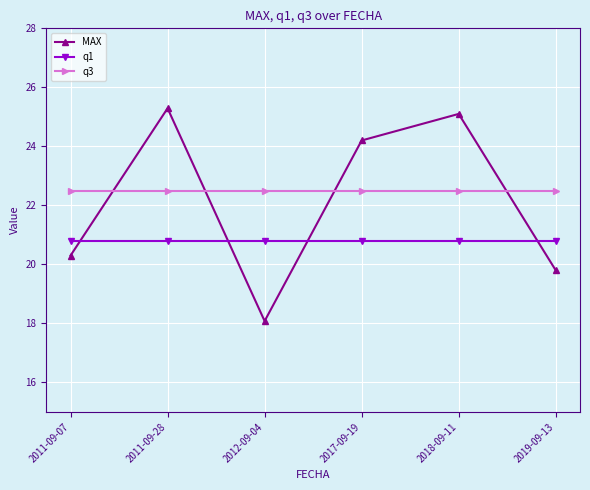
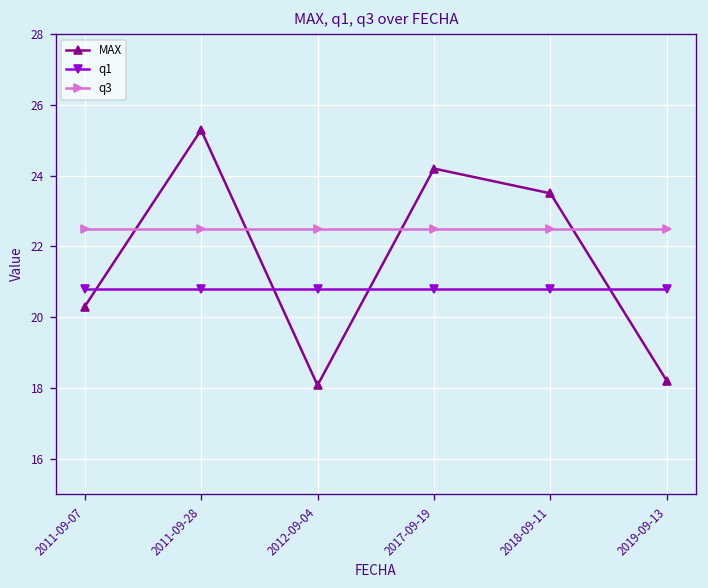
MAX, 2018-09-11: 25.1 -> 23.5
MAX, 2019-09-13: 19.8 -> 18.2
